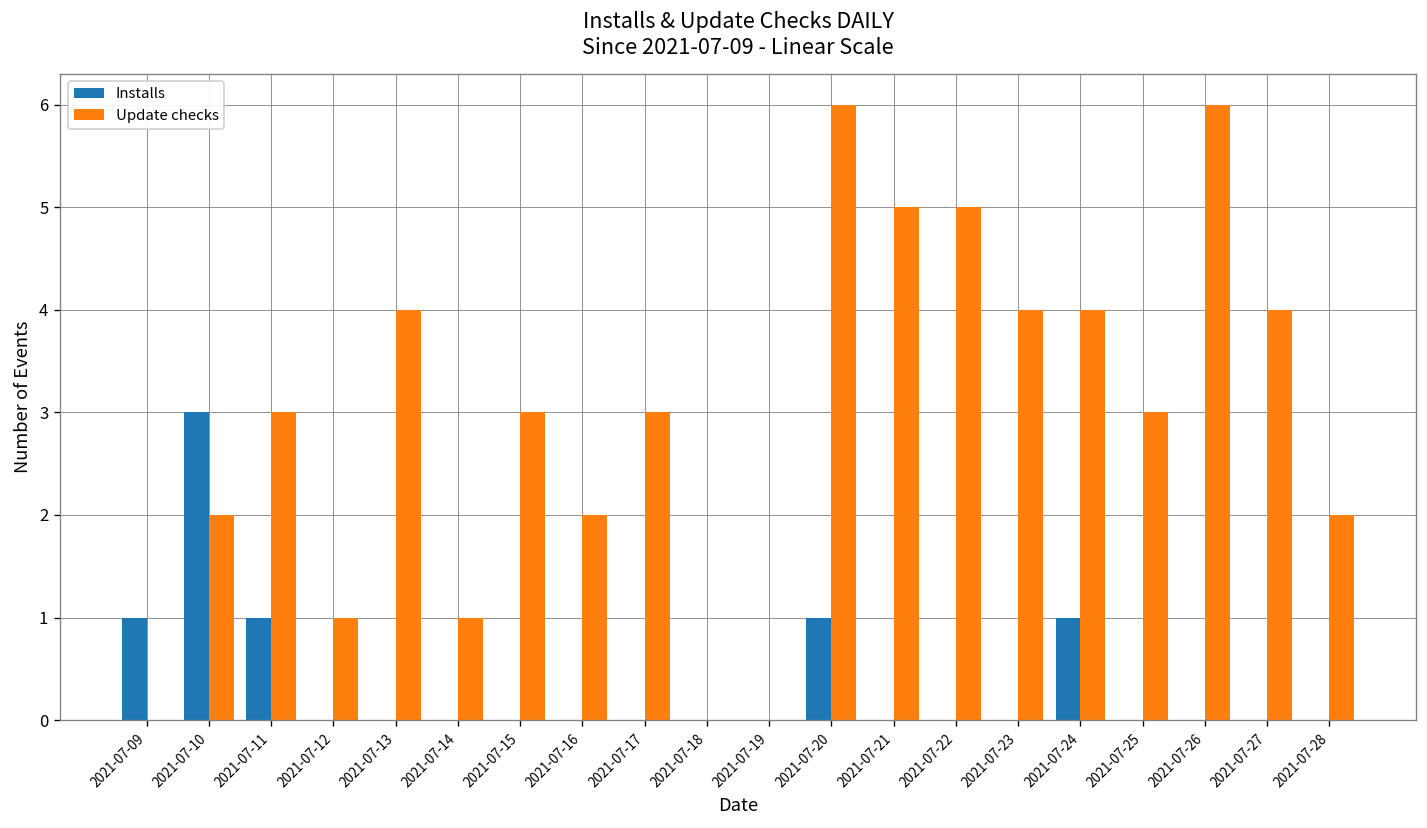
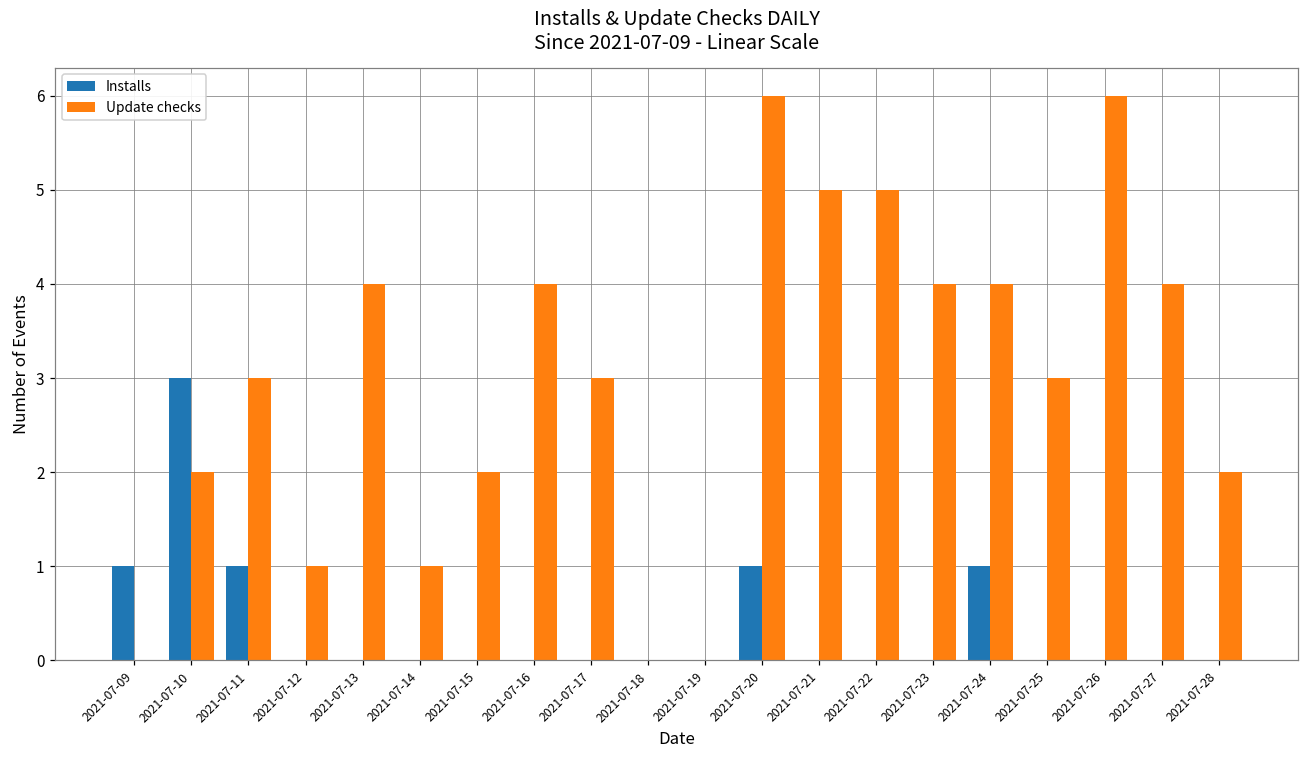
Update checks, 2021-07-15: 3 -> 2
Update checks, 2021-07-16: 2 -> 4
